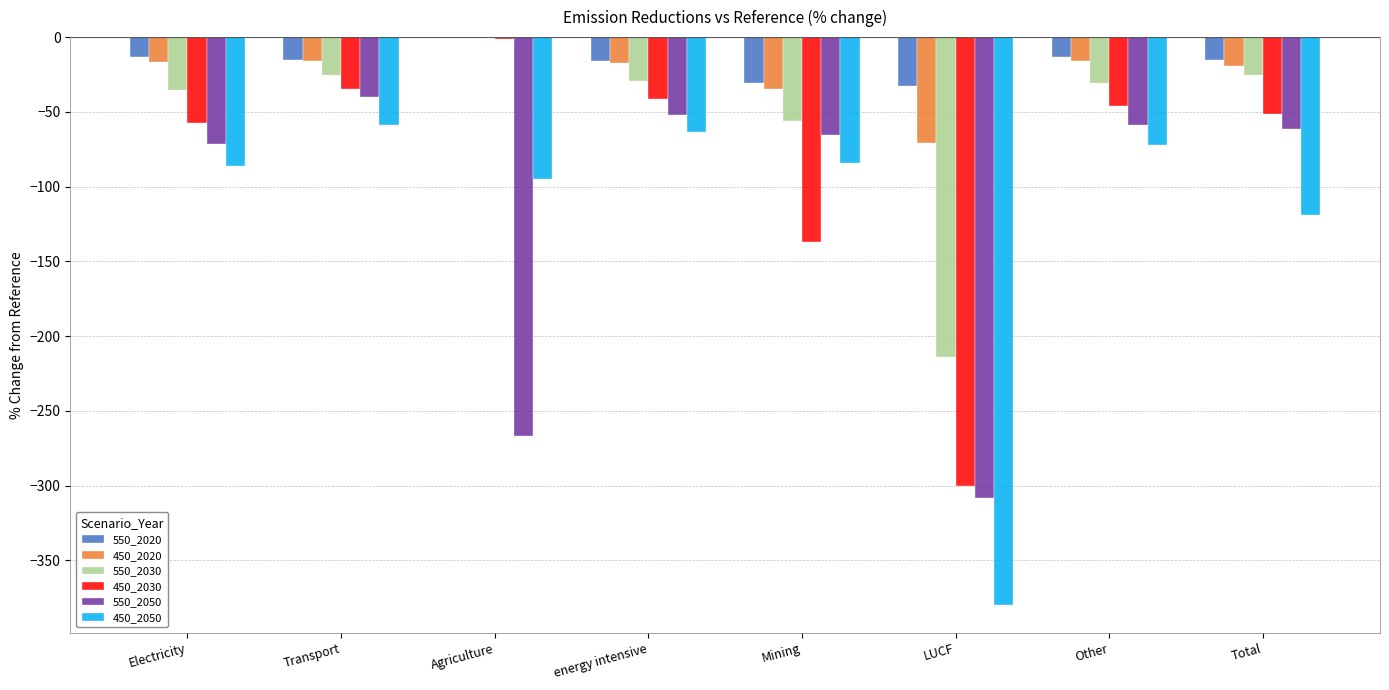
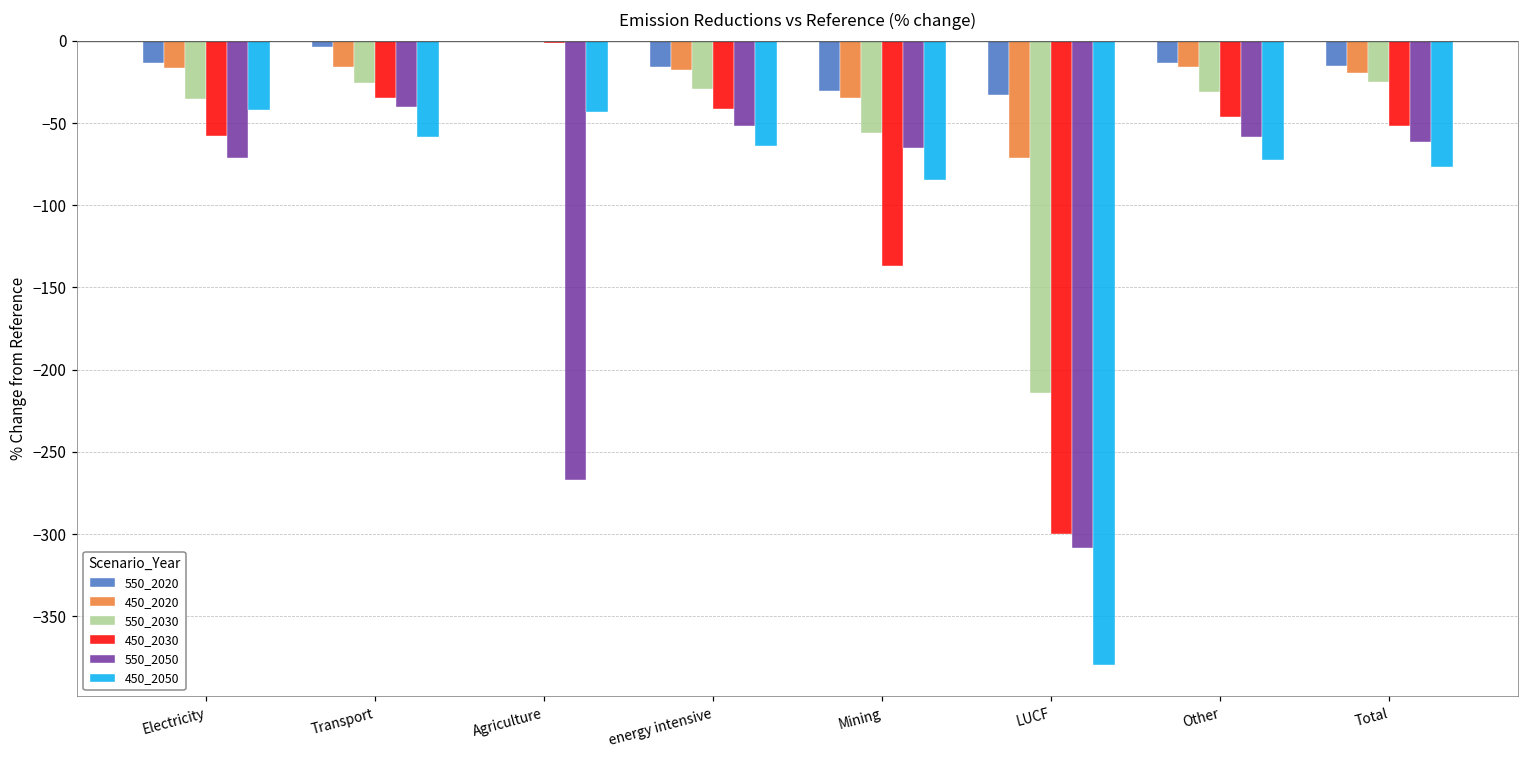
450_2050, Electricity: -86 -> -42
550_2020, Transport: -15 -> -4
450_2050, Agriculture: -95 -> -43
450_2050, Total: -119 -> -77
